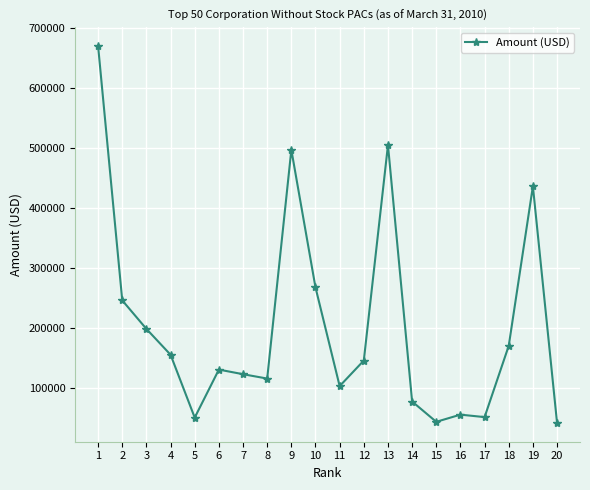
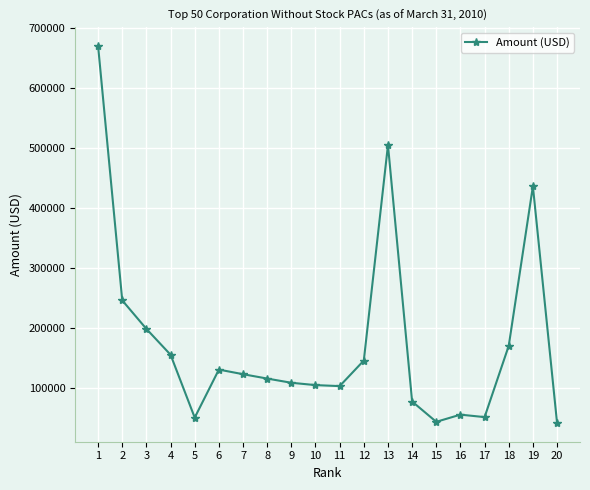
9: 500000 -> 110000
10: 270000 -> 100000
